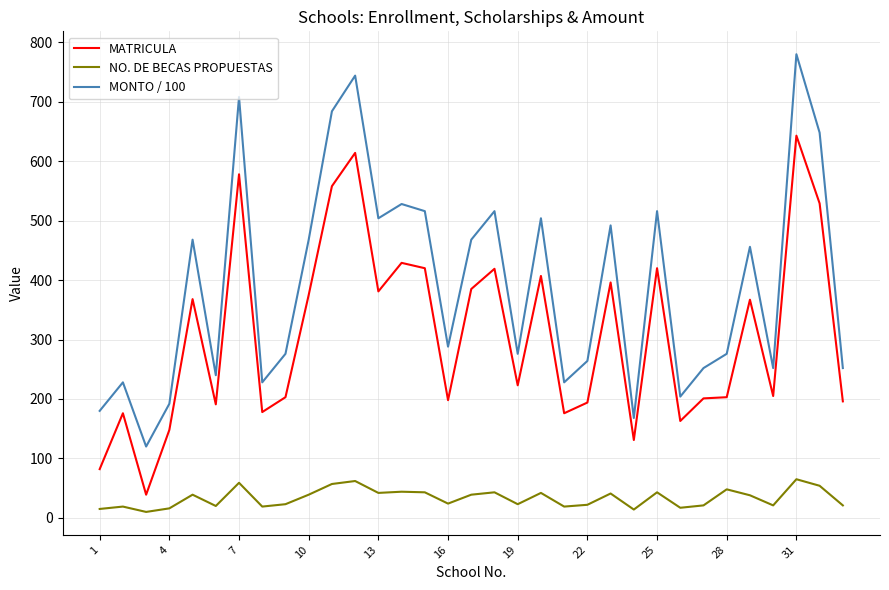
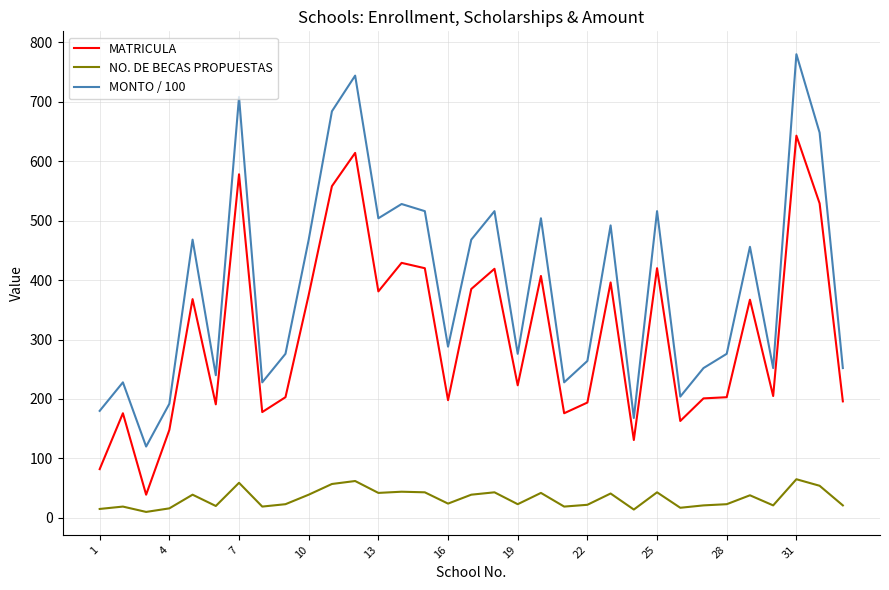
NO. DE BECAS PROPUESTAS, 28: 50 -> 20
